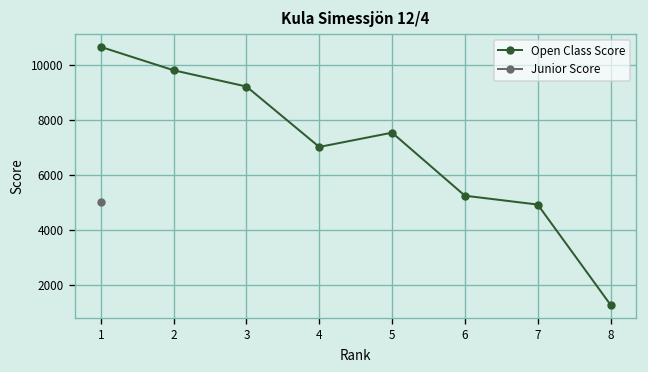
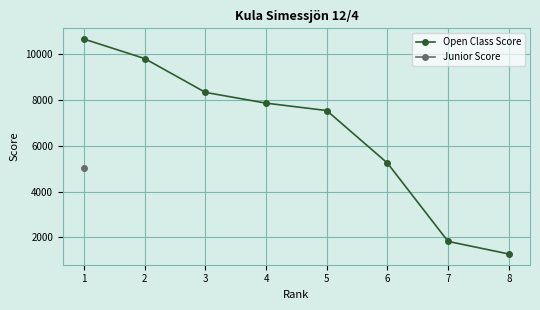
Open Class Score, 3: 9200 -> 8300
Open Class Score, 4: 7000 -> 7900
Open Class Score, 7: 4900 -> 1800
